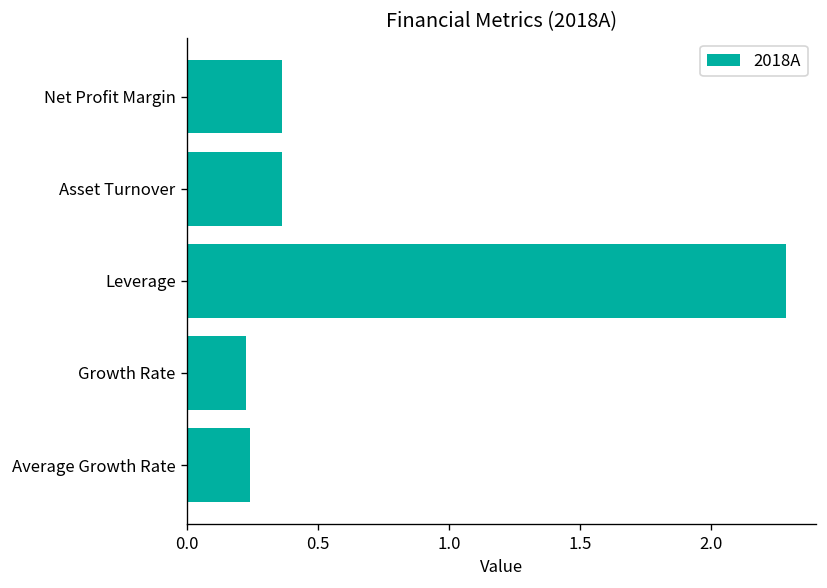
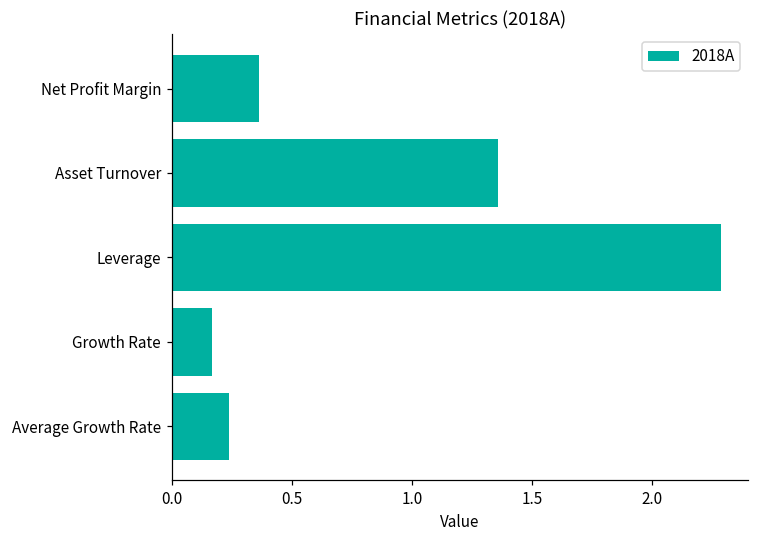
Asset Turnover: 0.36 -> 1.36
Growth Rate: 0.22 -> 0.17
